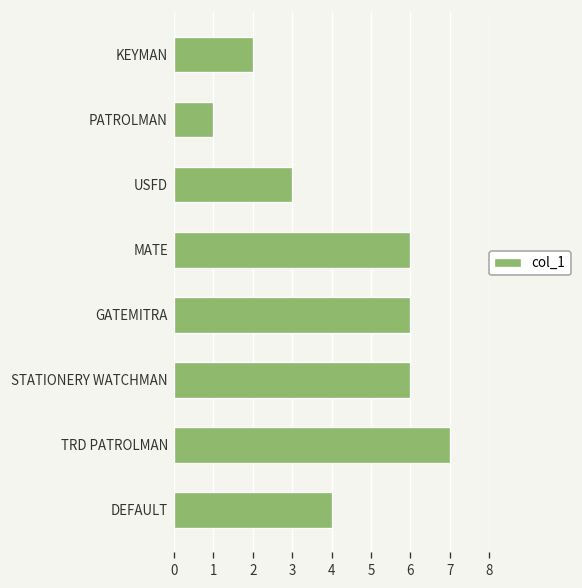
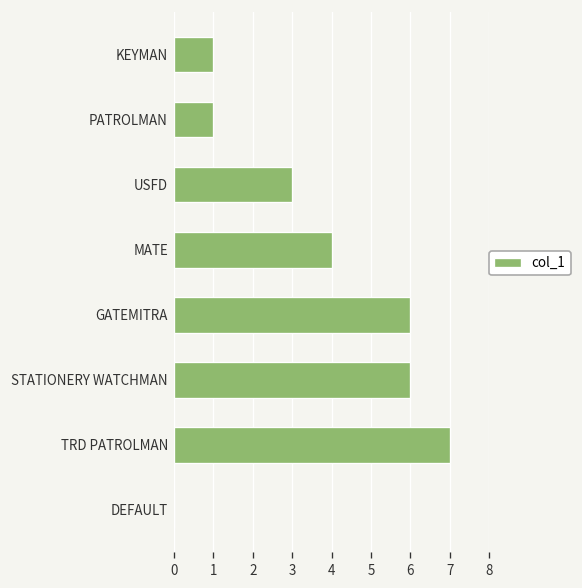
KEYMAN: 2 -> 1
MATE: 6 -> 4
DEFAULT: 4 -> 0
